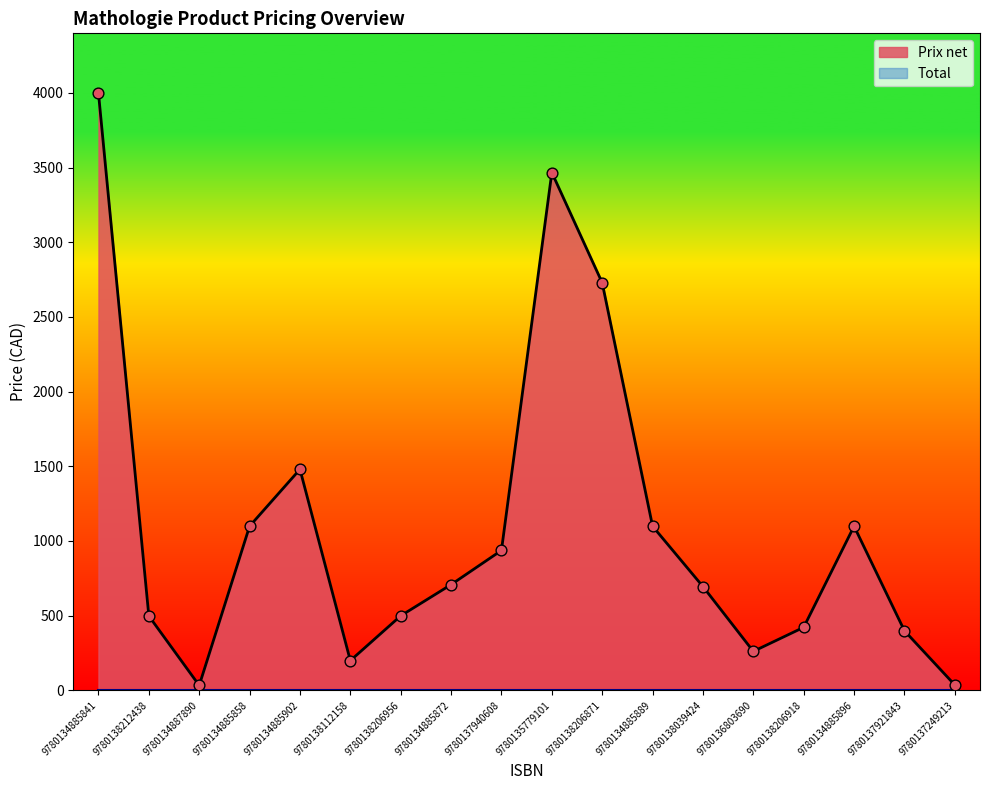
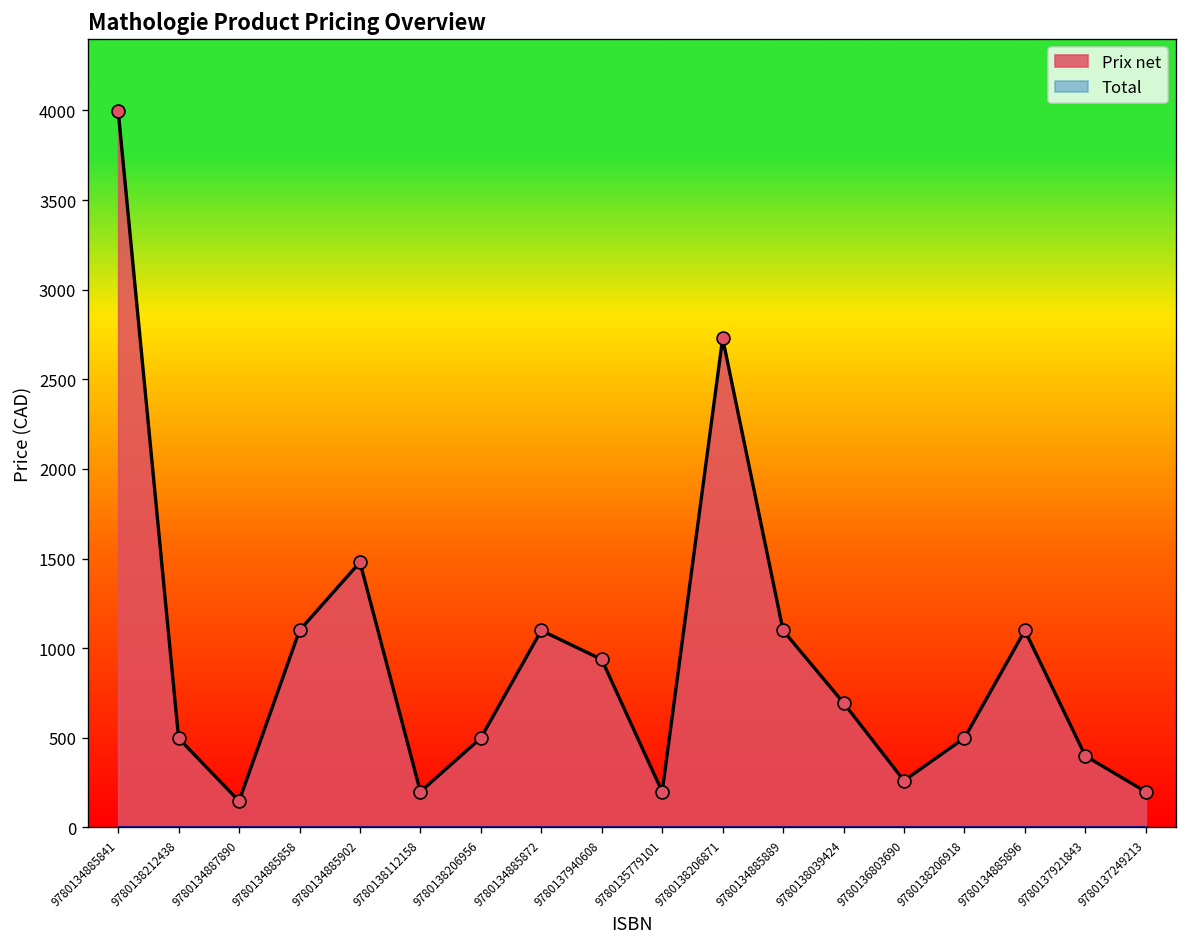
Prix net, 9780134887890: 30 -> 150
Prix net, 9780134885872: 710 -> 1100
Prix net, 9780135779101: 3470 -> 200
Prix net, 9780138206918: 420 -> 500
Prix net, 9780137249213: 40 -> 200
